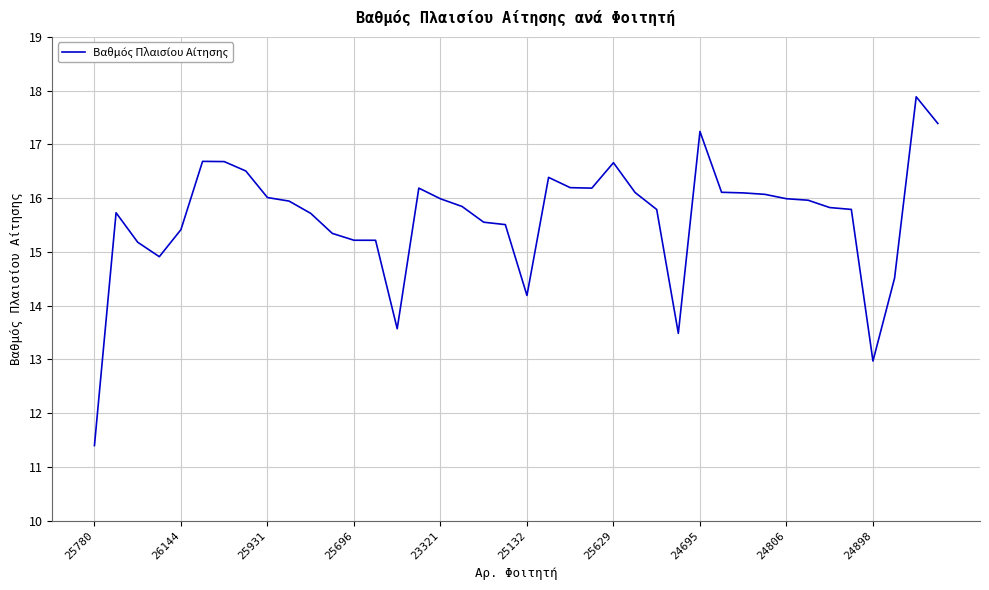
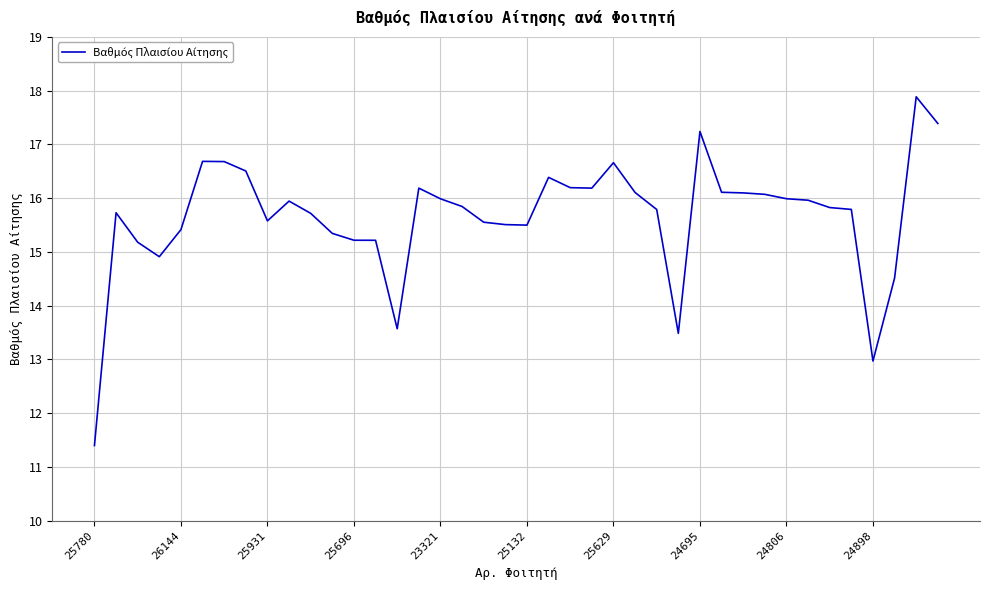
25931: 16.0 -> 15.6
25132: 14.2 -> 15.5
